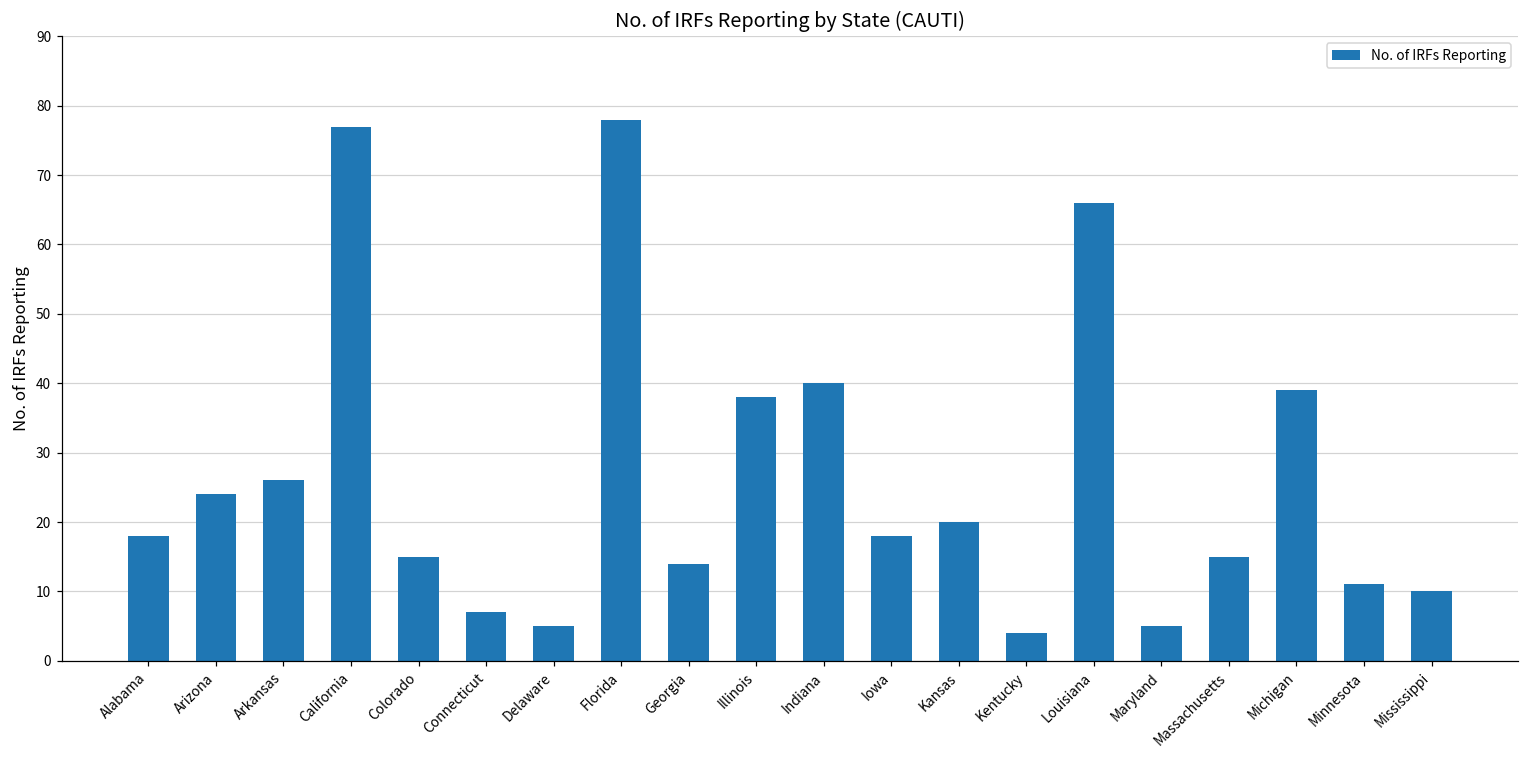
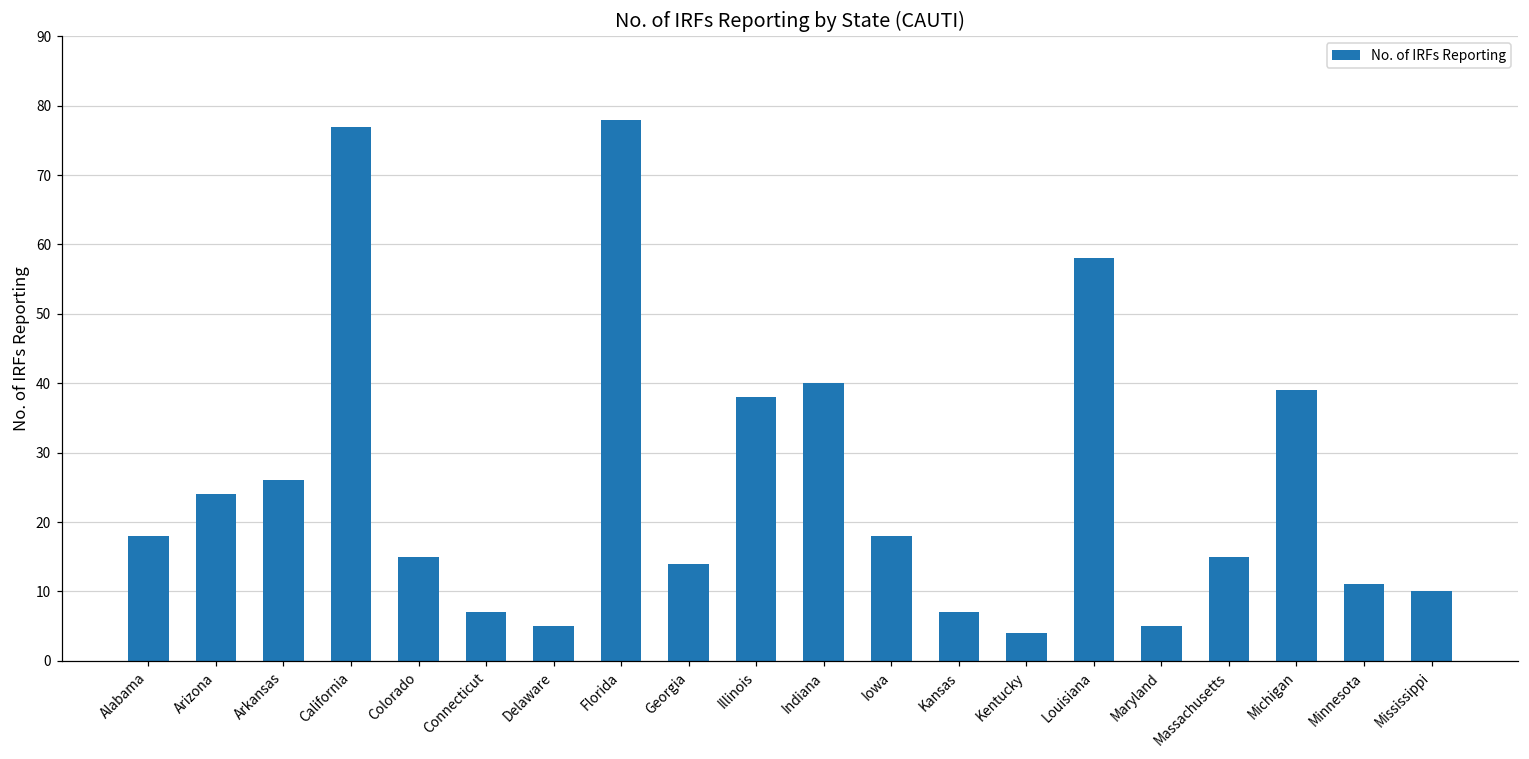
Kansas: 20 -> 7
Louisiana: 66 -> 58
